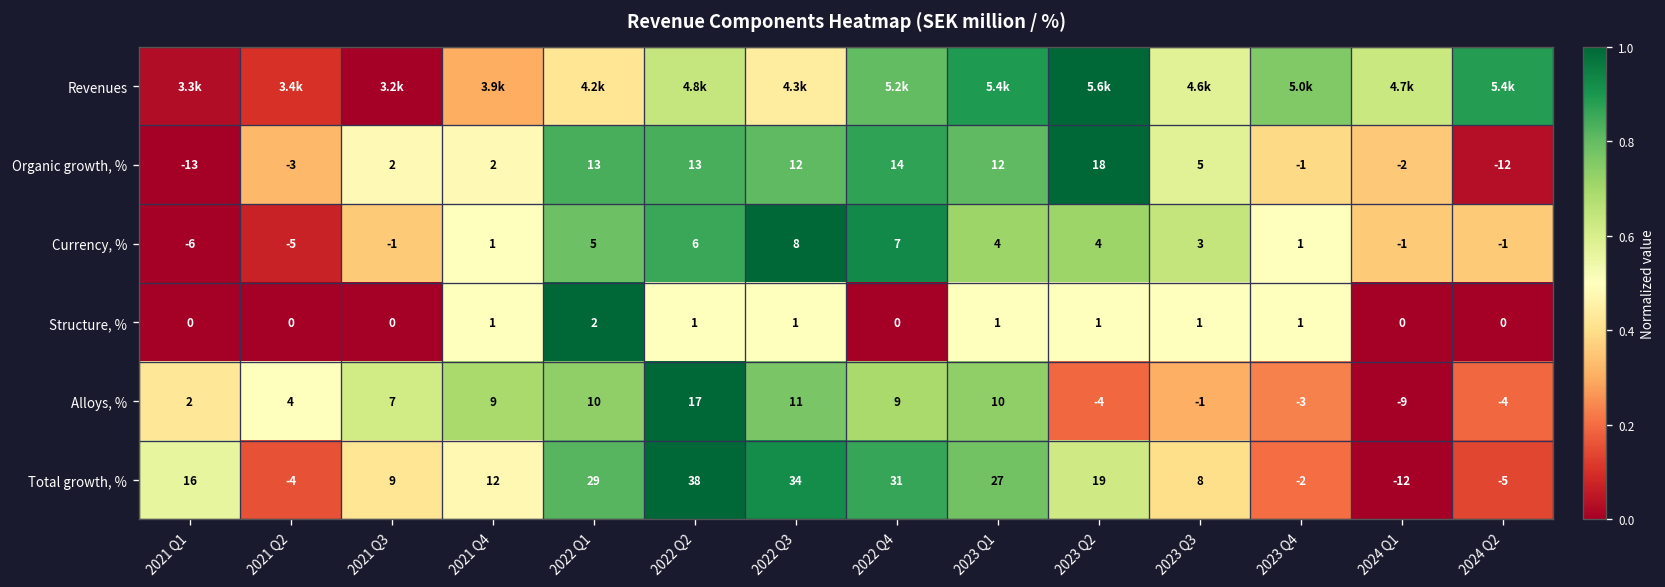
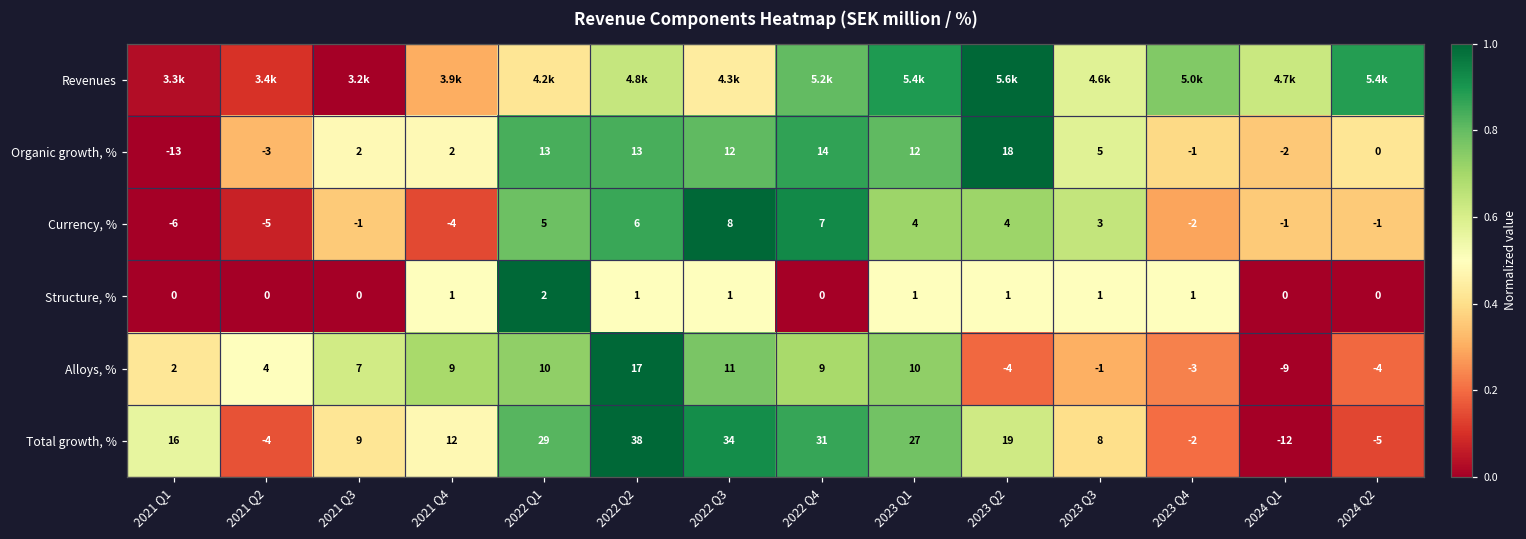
Organic growth, %, 2024 Q2: -12 -> 0
Currency, %, 2021 Q4: 1 -> -4
Currency, %, 2023 Q4: 1 -> -2
